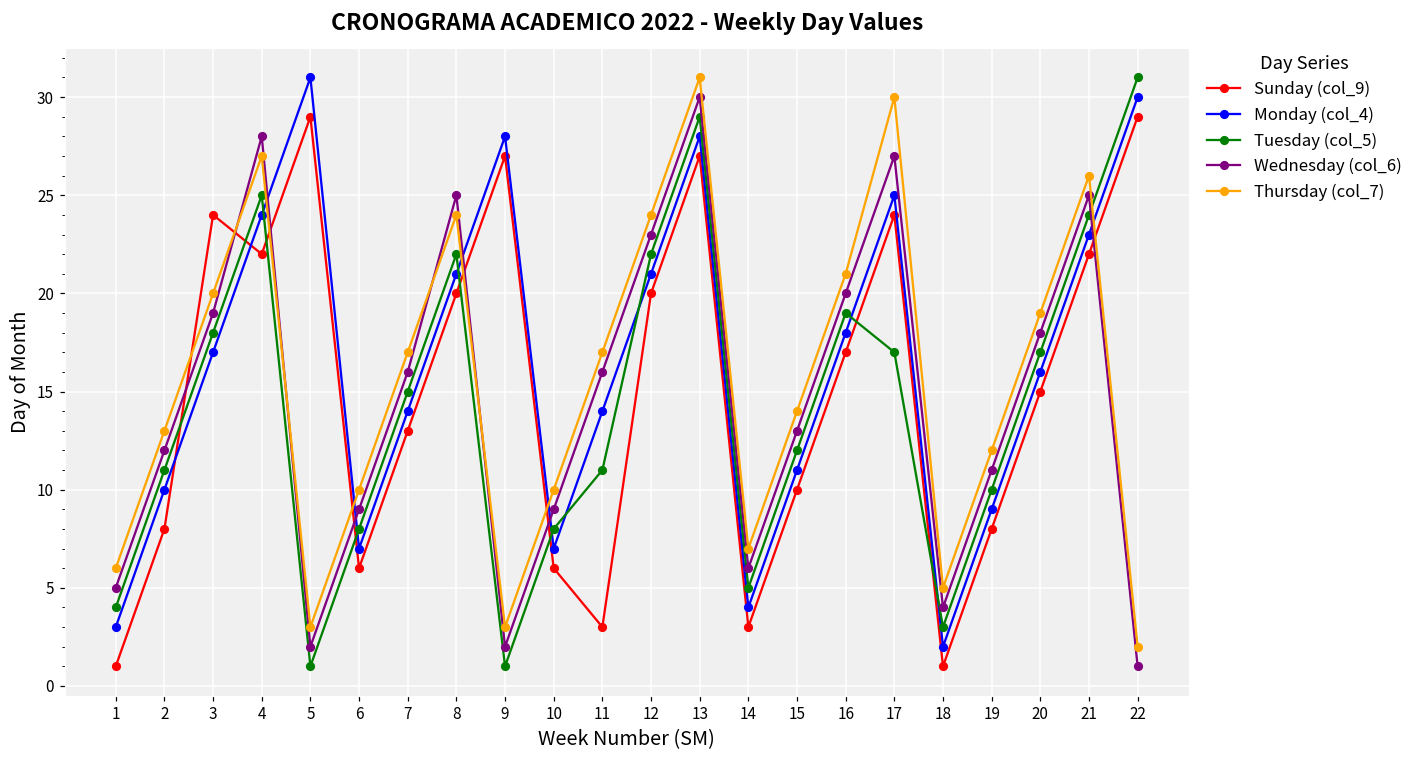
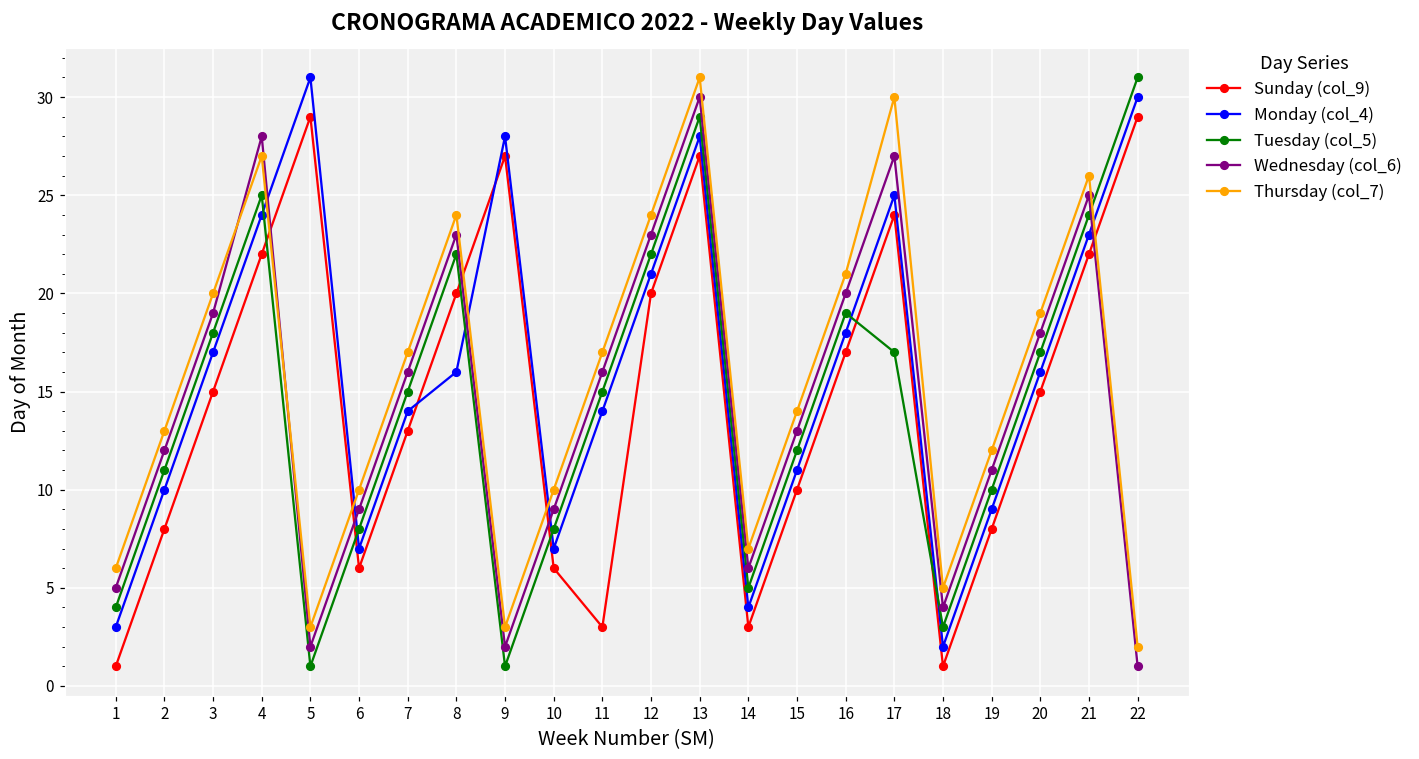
Sunday (col_9), 3: 24 -> 15
Monday (col_4), 8: 21 -> 16
Wednesday (col_6), 8: 25 -> 23
Tuesday (col_5), 11: 11 -> 15
